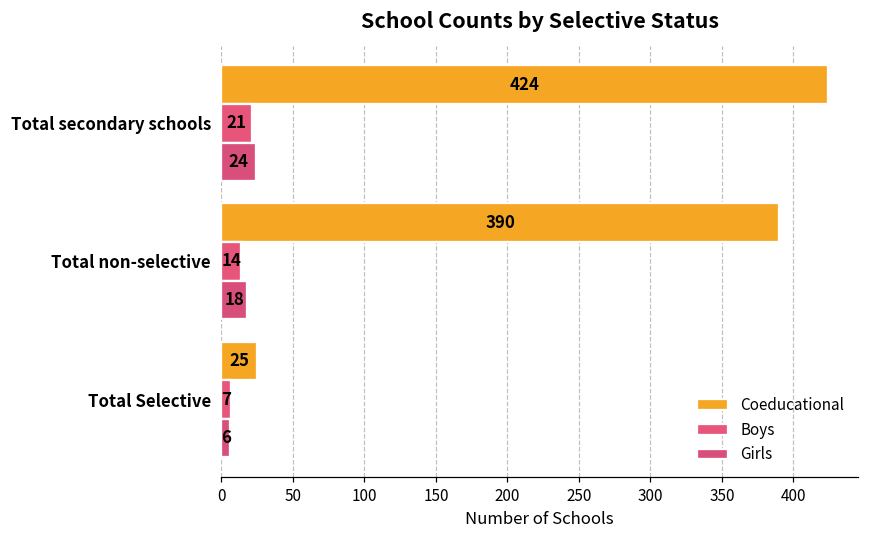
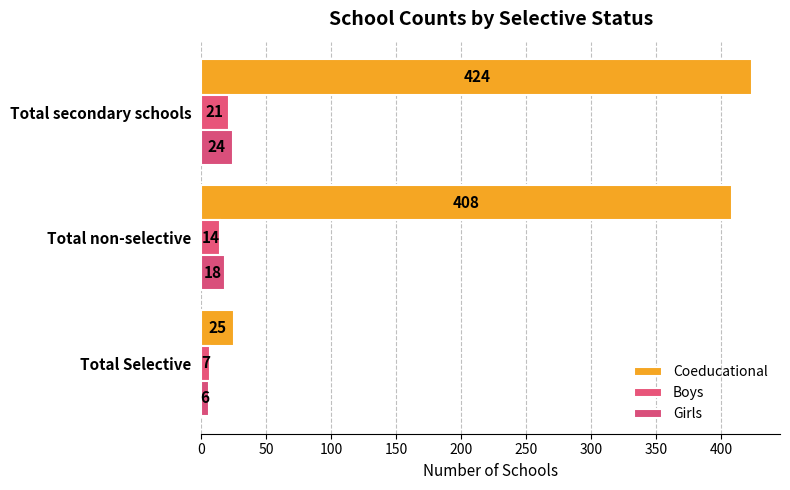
Coeducational, Total non-selective: 390 -> 408
